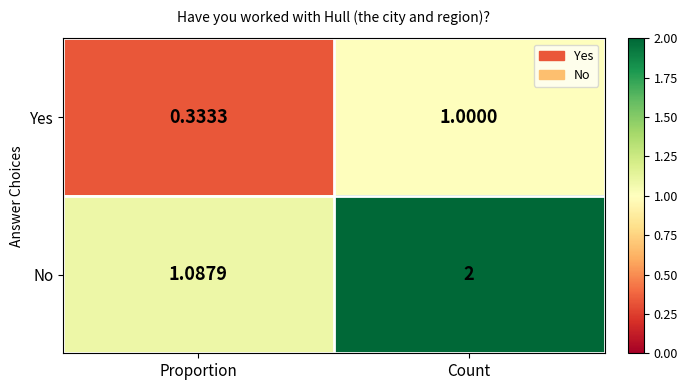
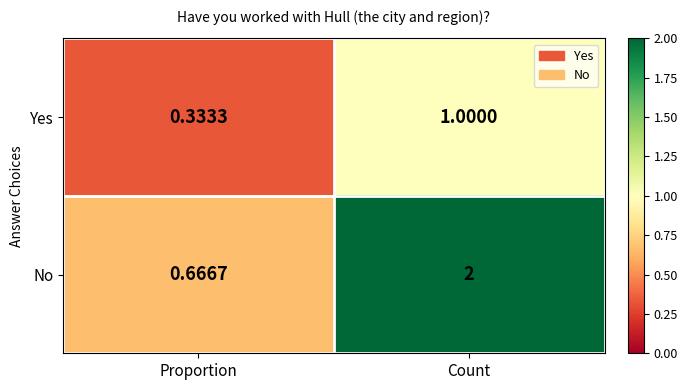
No, Proportion: 1.0879 -> 0.6667
